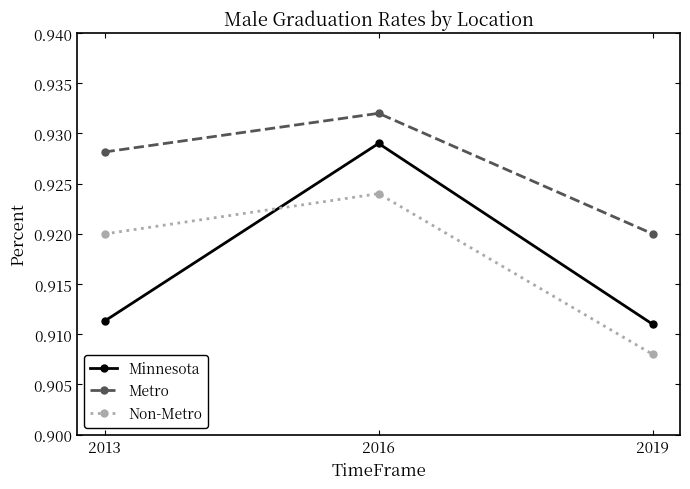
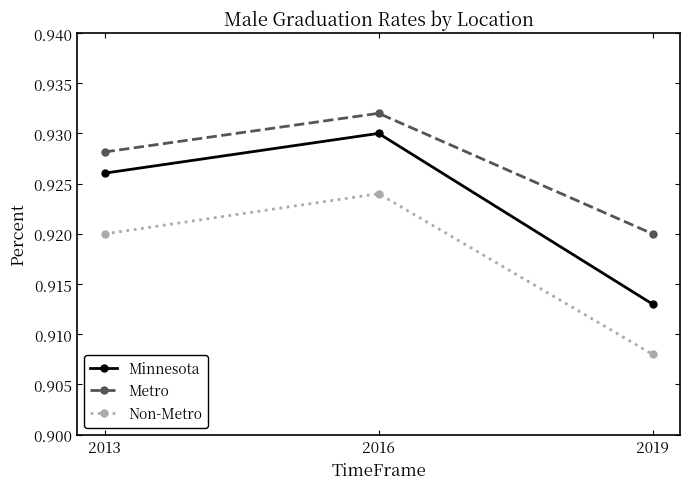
Minnesota, 2013: 0.9113 -> 0.9260
Minnesota, 2016: 0.929 -> 0.930
Minnesota, 2019: 0.911 -> 0.913
